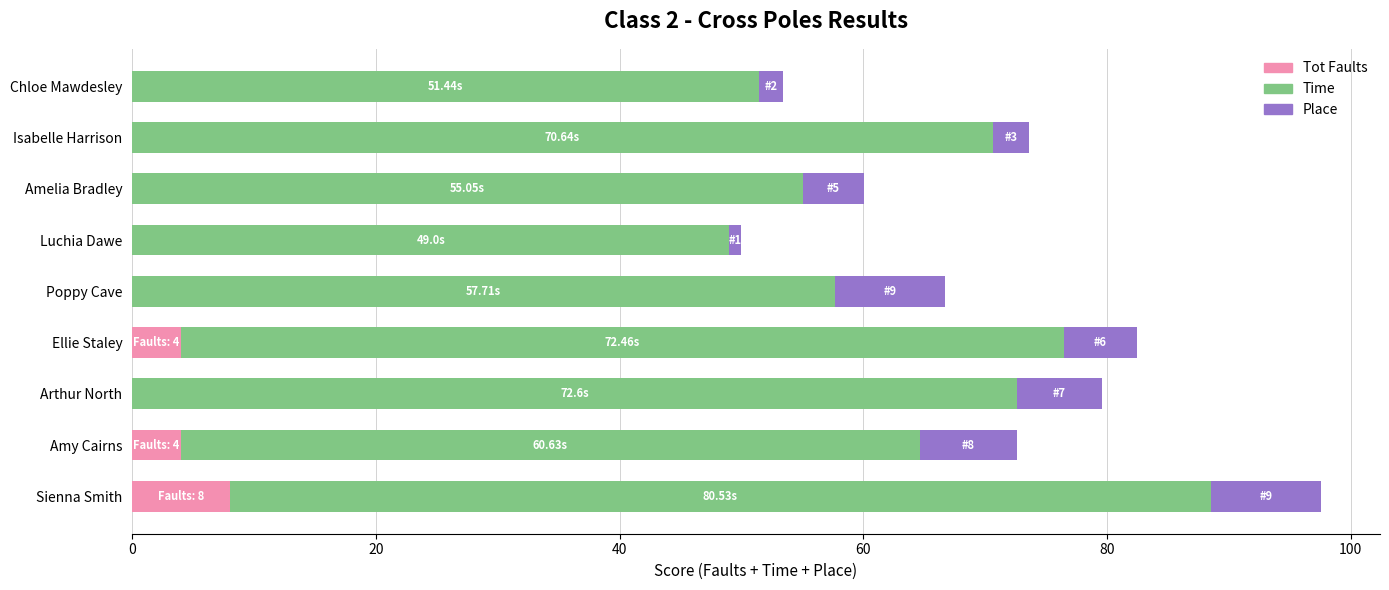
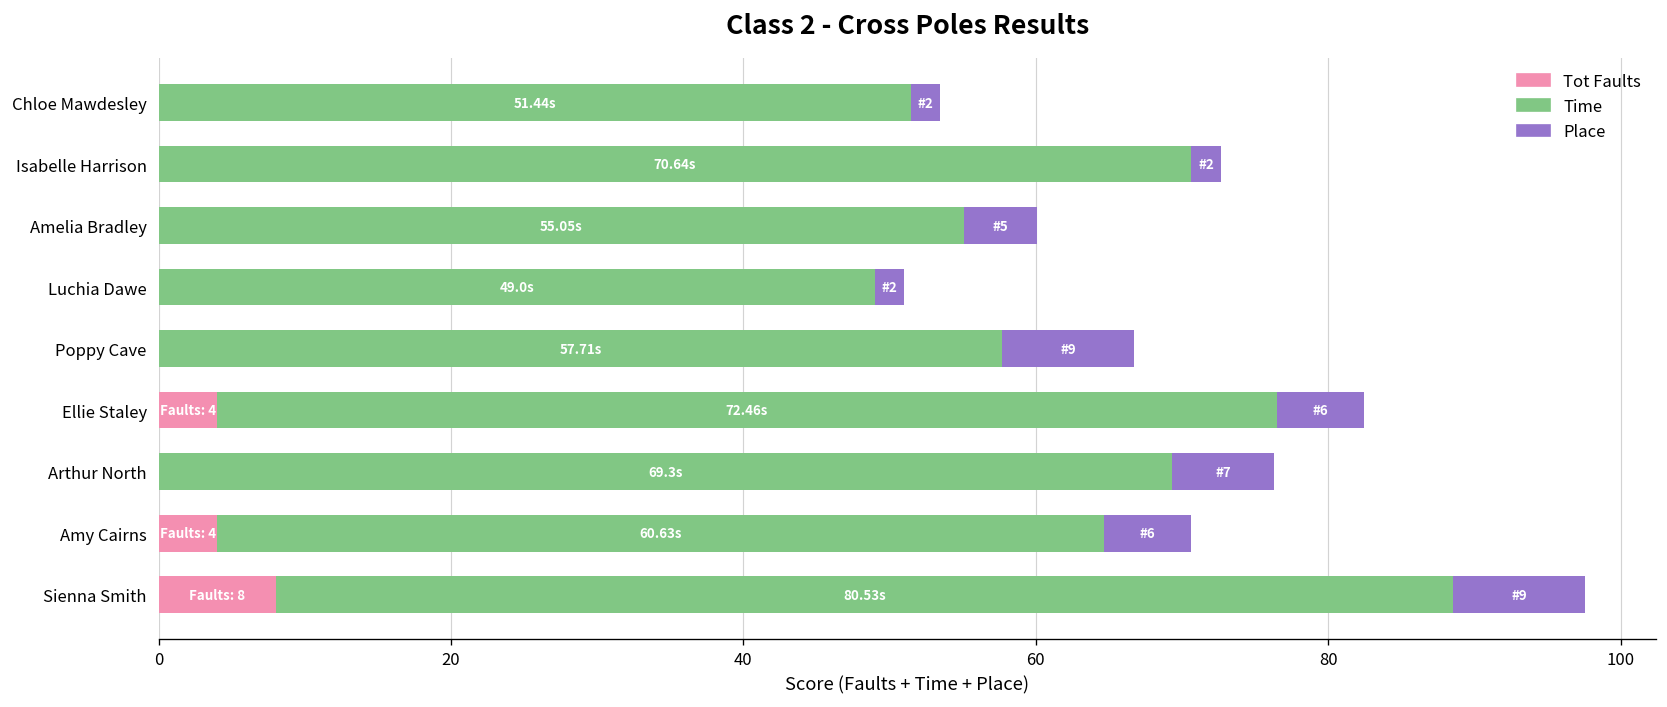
Place, Isabelle Harrison: 3 -> 2
Place, Luchia Dawe: 1 -> 2
Time, Arthur North: 72.6s -> 69.3s
Place, Amy Cairns: 8 -> 6
